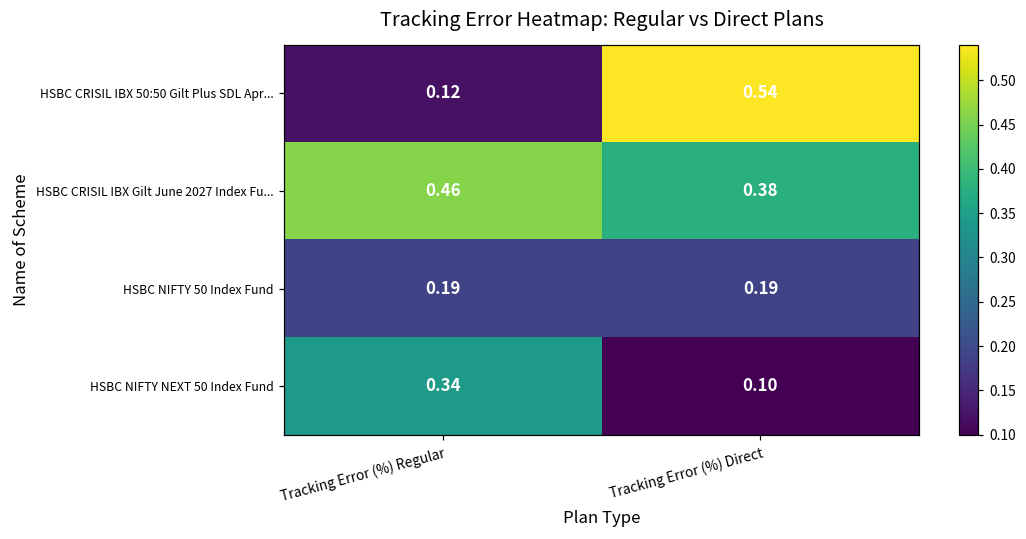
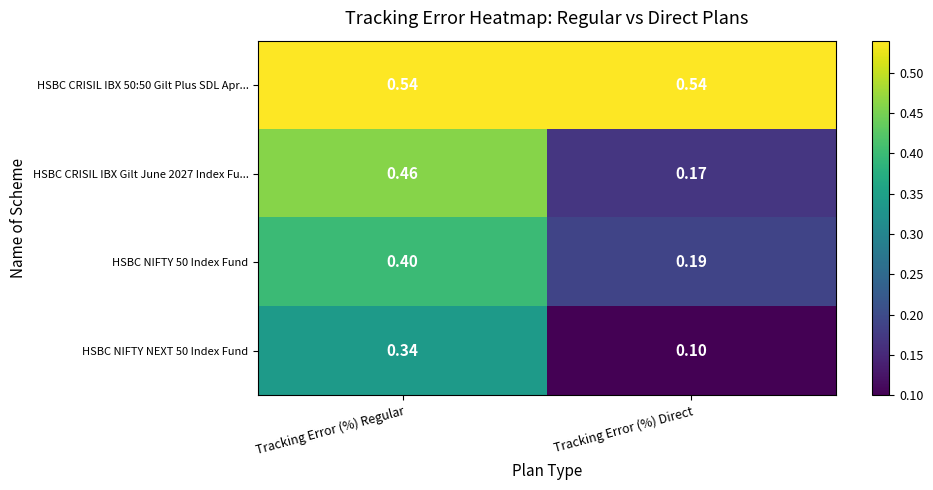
HSBC CRISIL IBX 50:50 Gilt Plus SDL Apr..., Tracking Error (%) Regular: 0.12 -> 0.54
HSBC CRISIL IBX Gilt June 2027 Index Fu..., Tracking Error (%) Direct: 0.38 -> 0.17
HSBC NIFTY 50 Index Fund, Tracking Error (%) Regular: 0.19 -> 0.40
